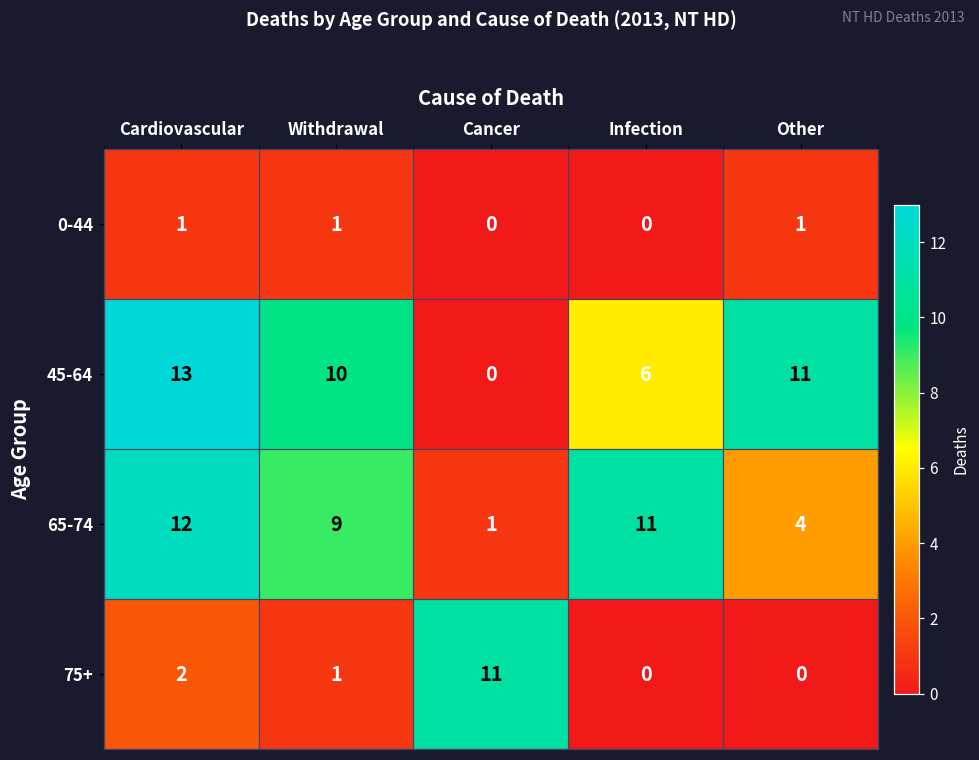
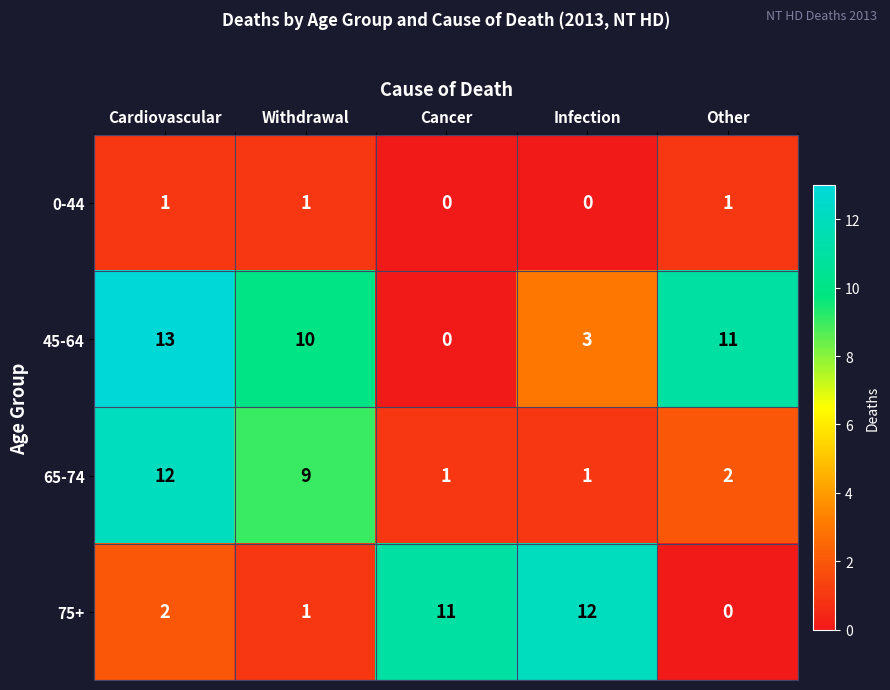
45-64, Infection: 6 -> 3
65-74, Infection: 11 -> 1
65-74, Other: 4 -> 2
75+, Infection: 0 -> 12
